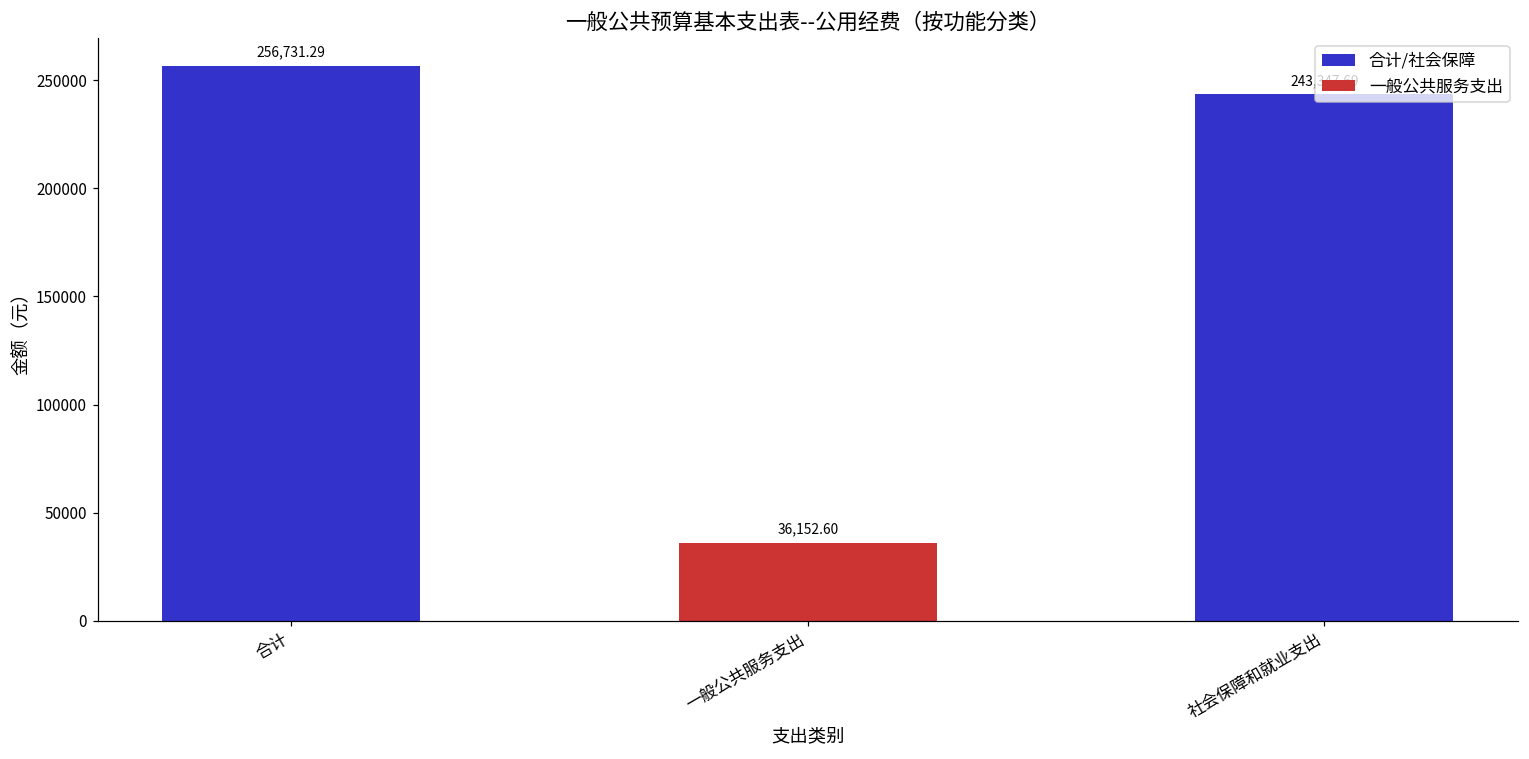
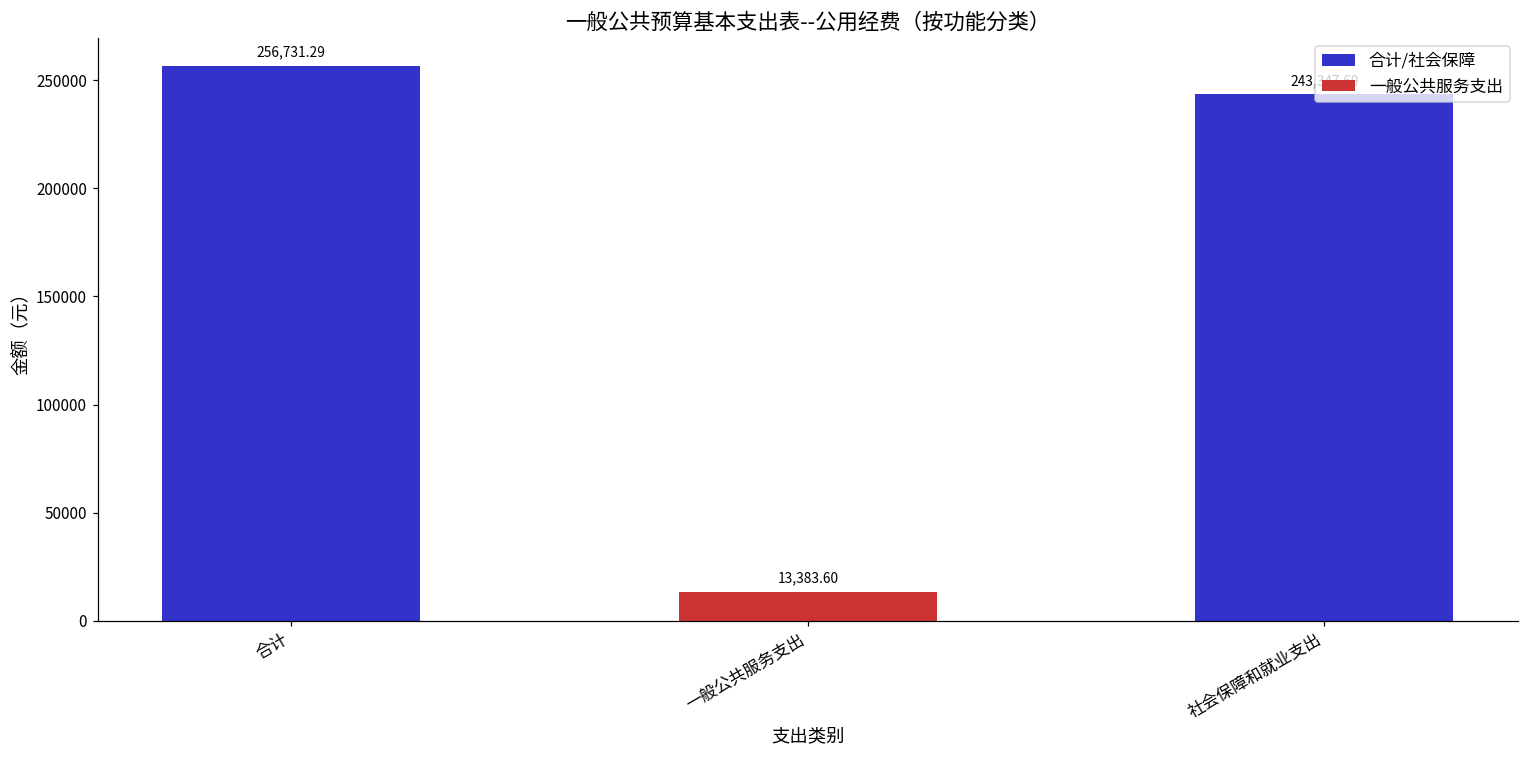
一般公共服务支出: 36,152.60 -> 13,383.60
